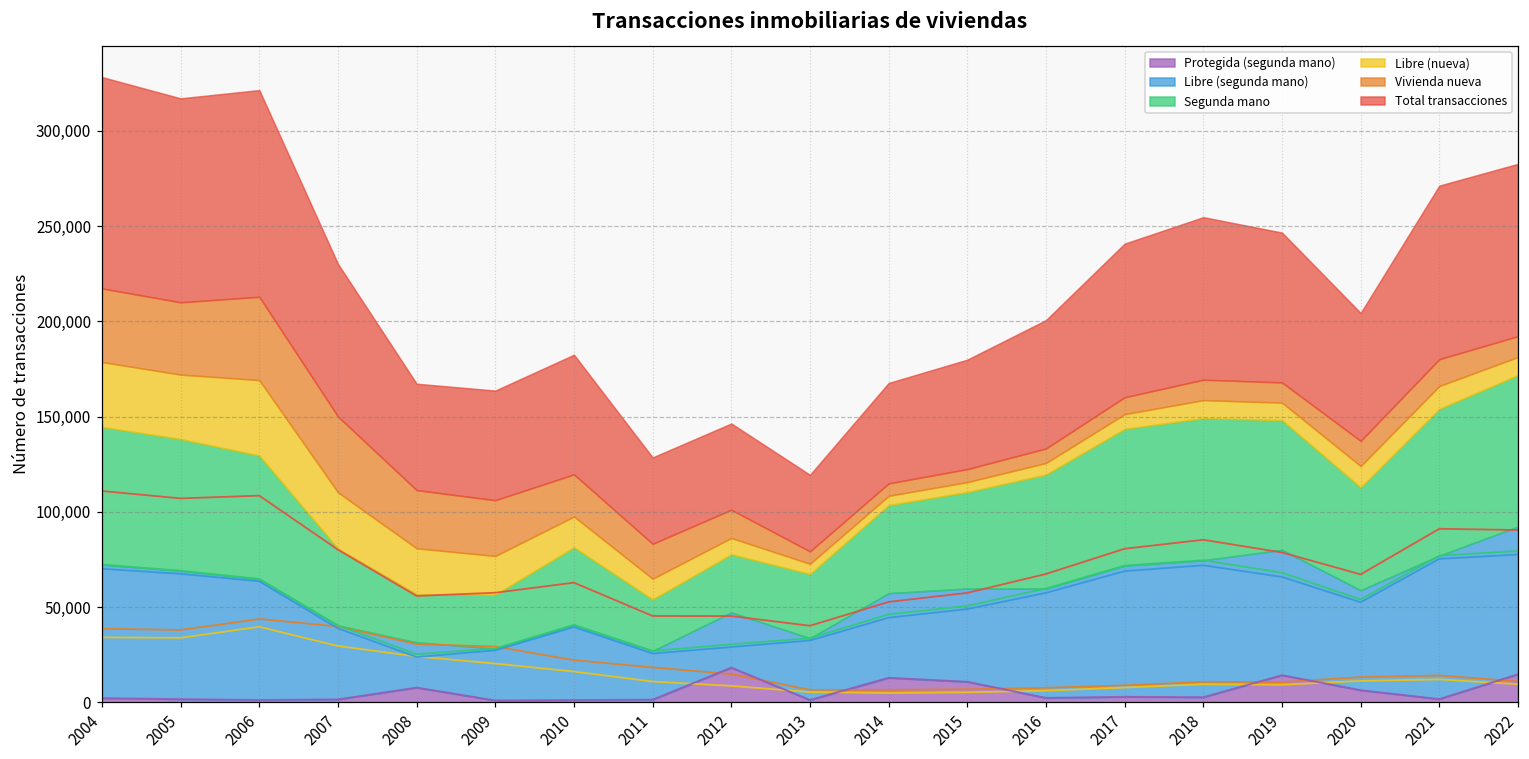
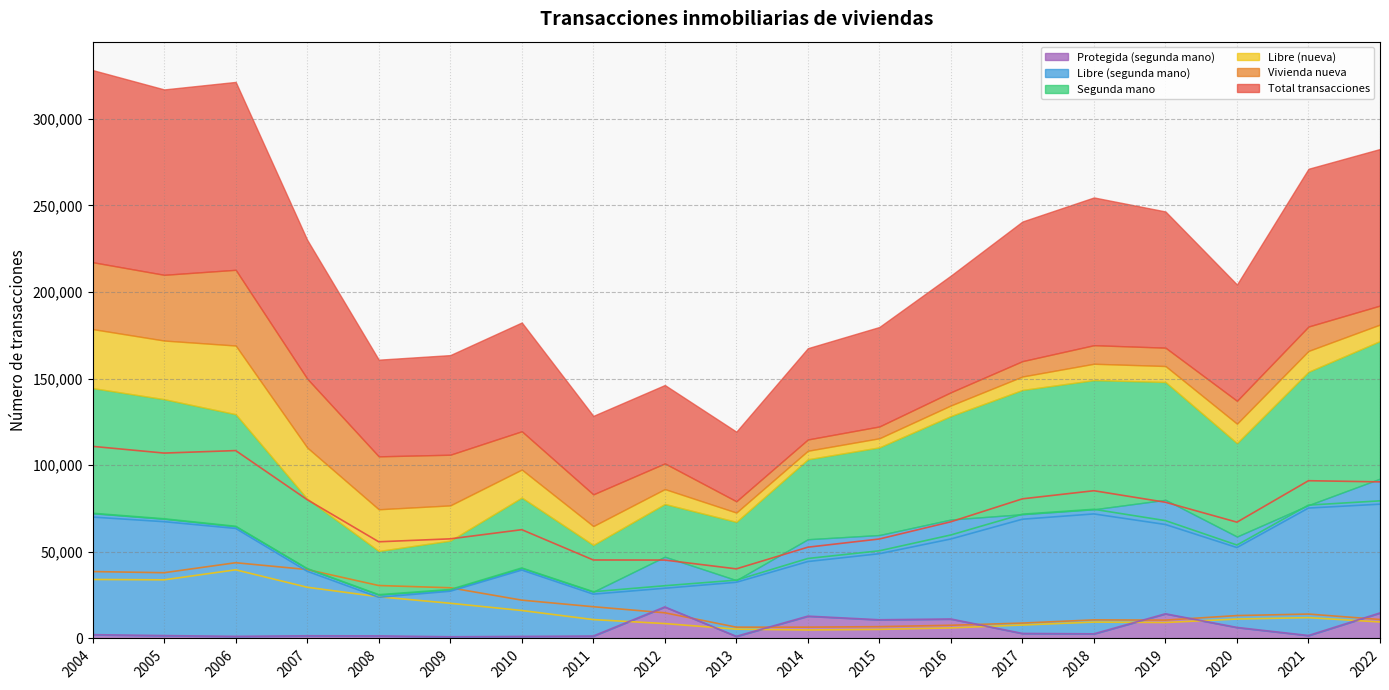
Protegida (segunda mano), 2008: 8,000 -> 1,000
Protegida (segunda mano), 2016: 2,000 -> 11,000
